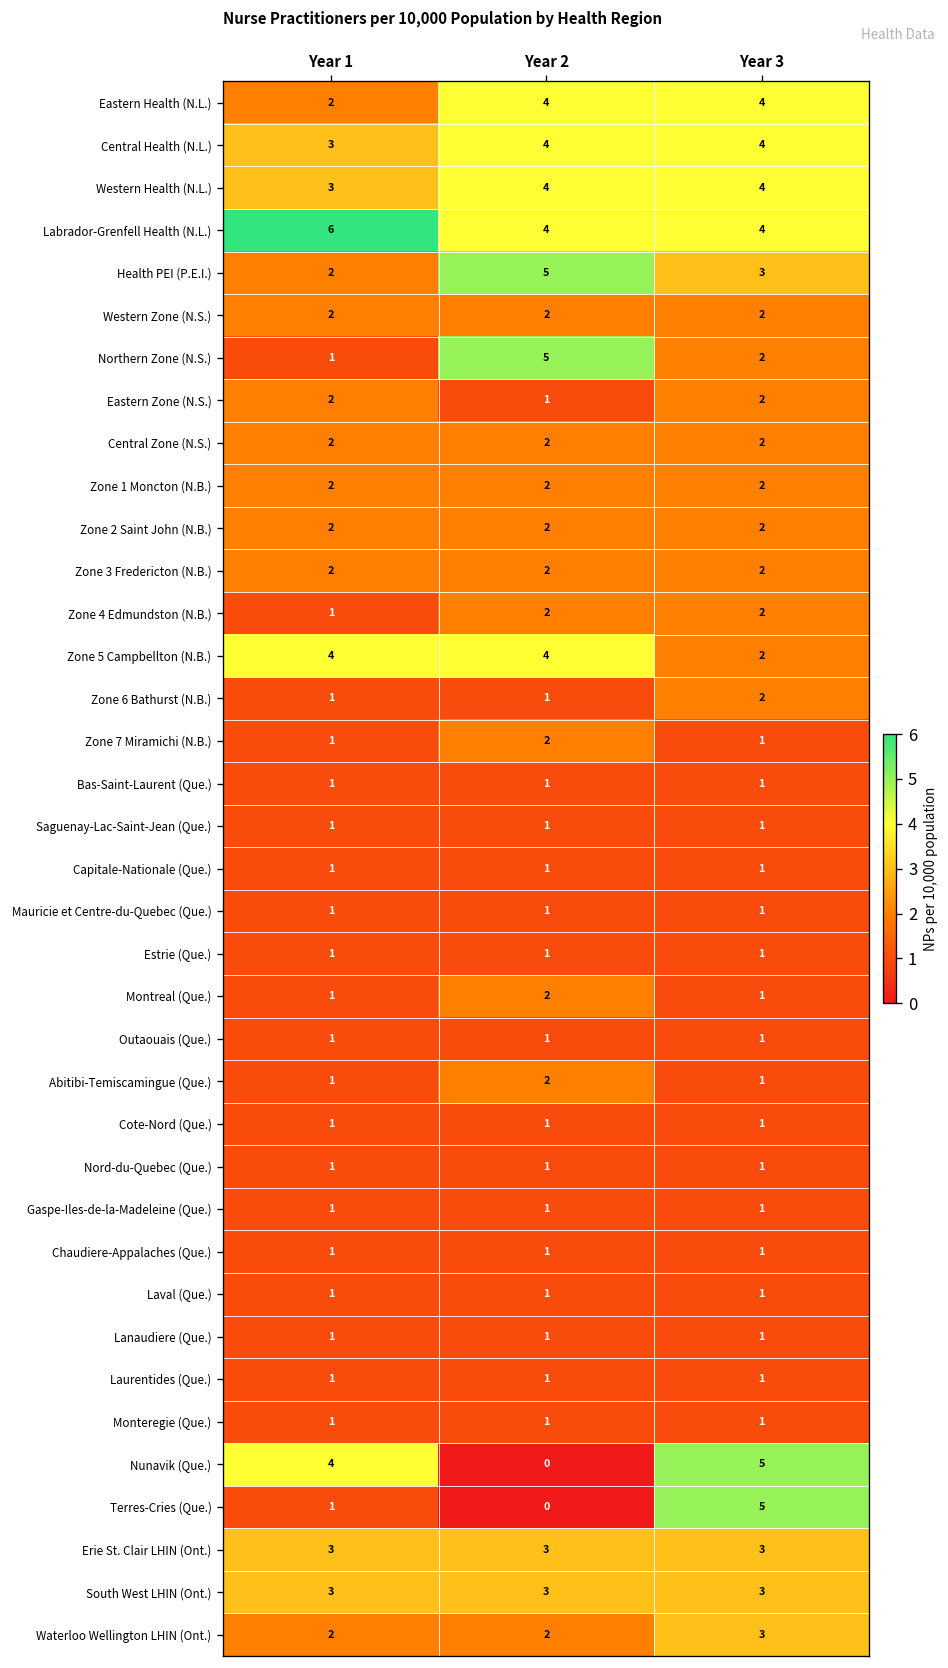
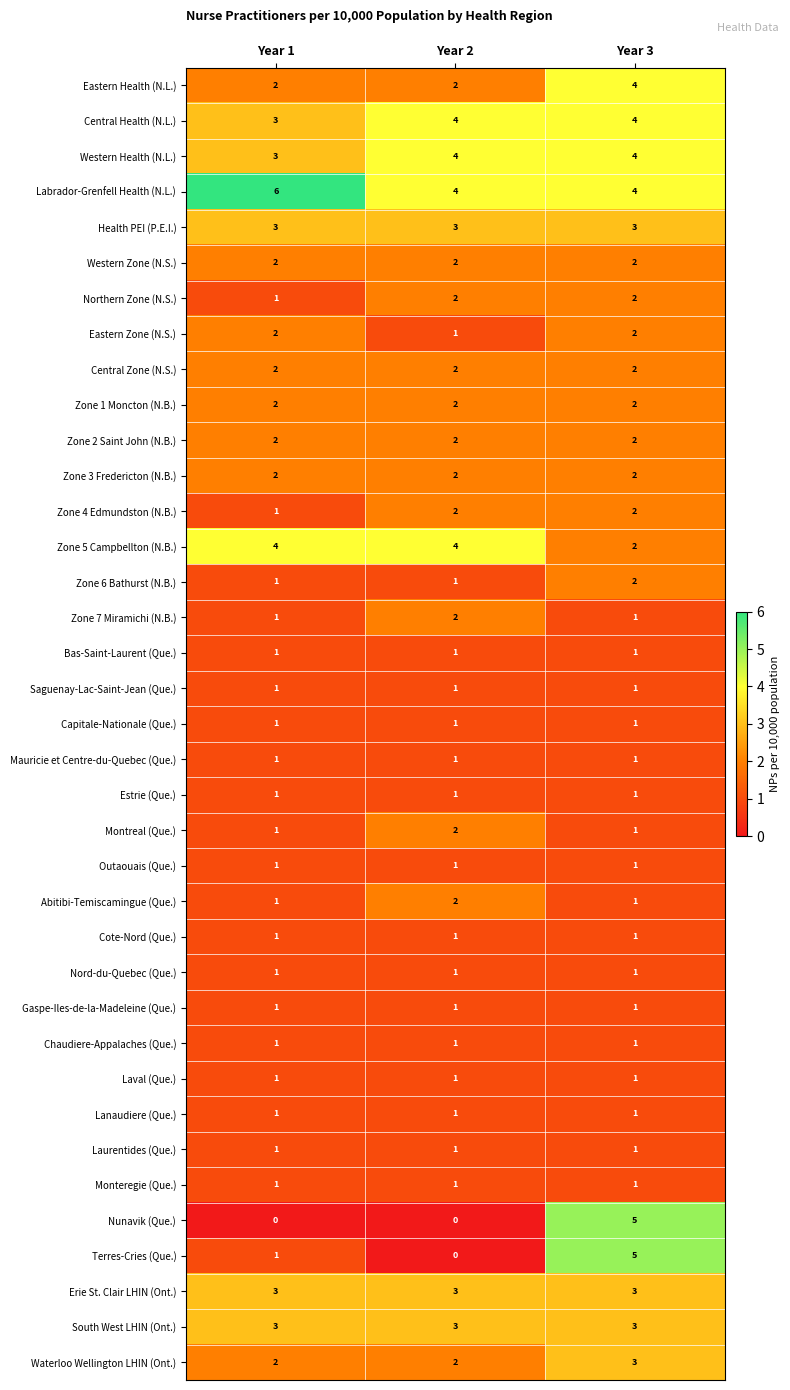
Eastern Health (N.L.), Year 2: 4 -> 2
Health PEI (P.E.I.), Year 1: 2 -> 3
Health PEI (P.E.I.), Year 2: 5 -> 3
Northern Zone (N.S.), Year 2: 5 -> 2
Nunavik (Que.), Year 1: 4 -> 0
